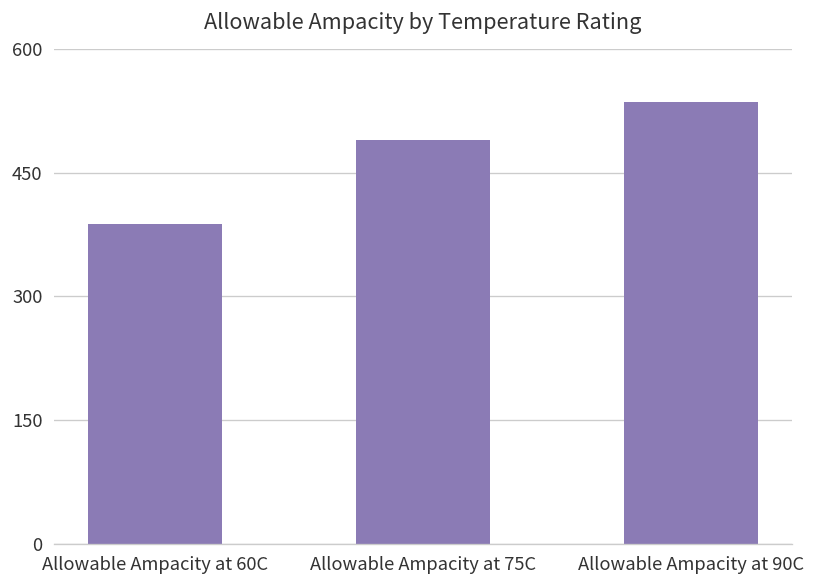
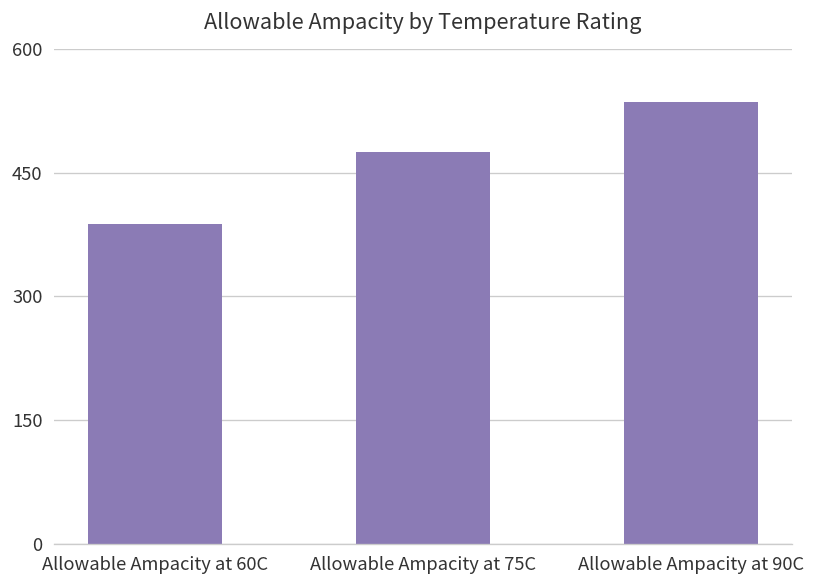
Allowable Ampacity at 75C: 490 -> 480
